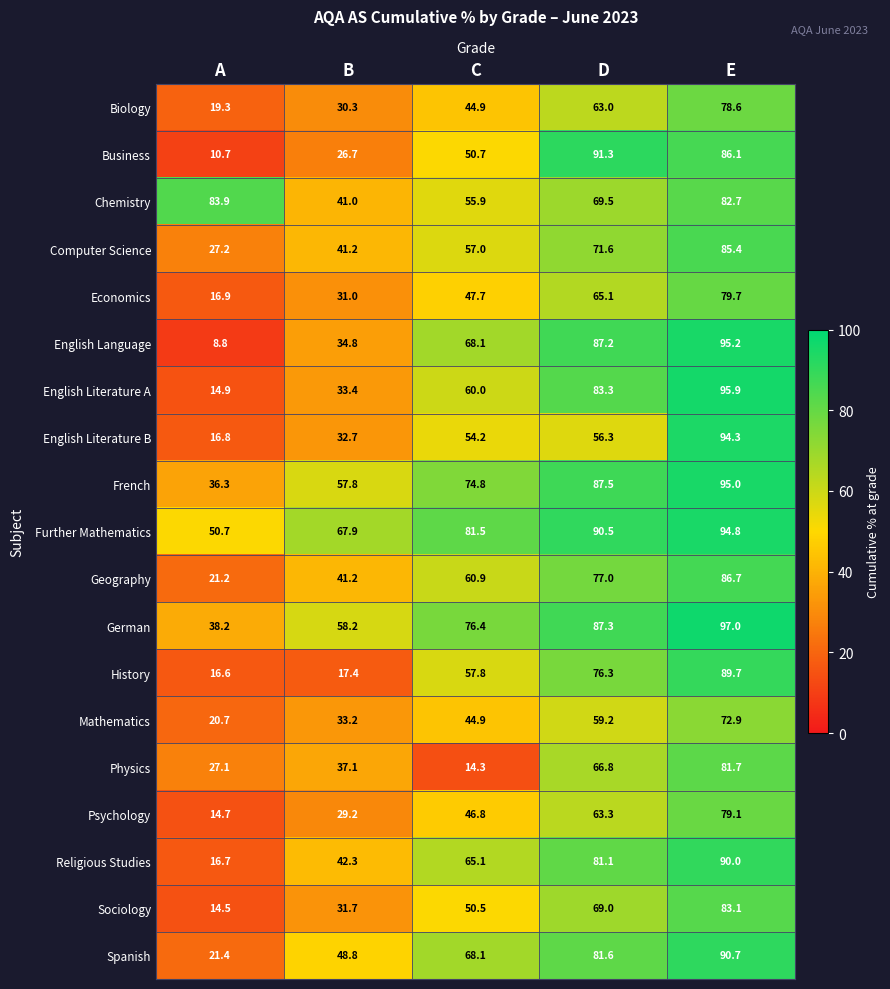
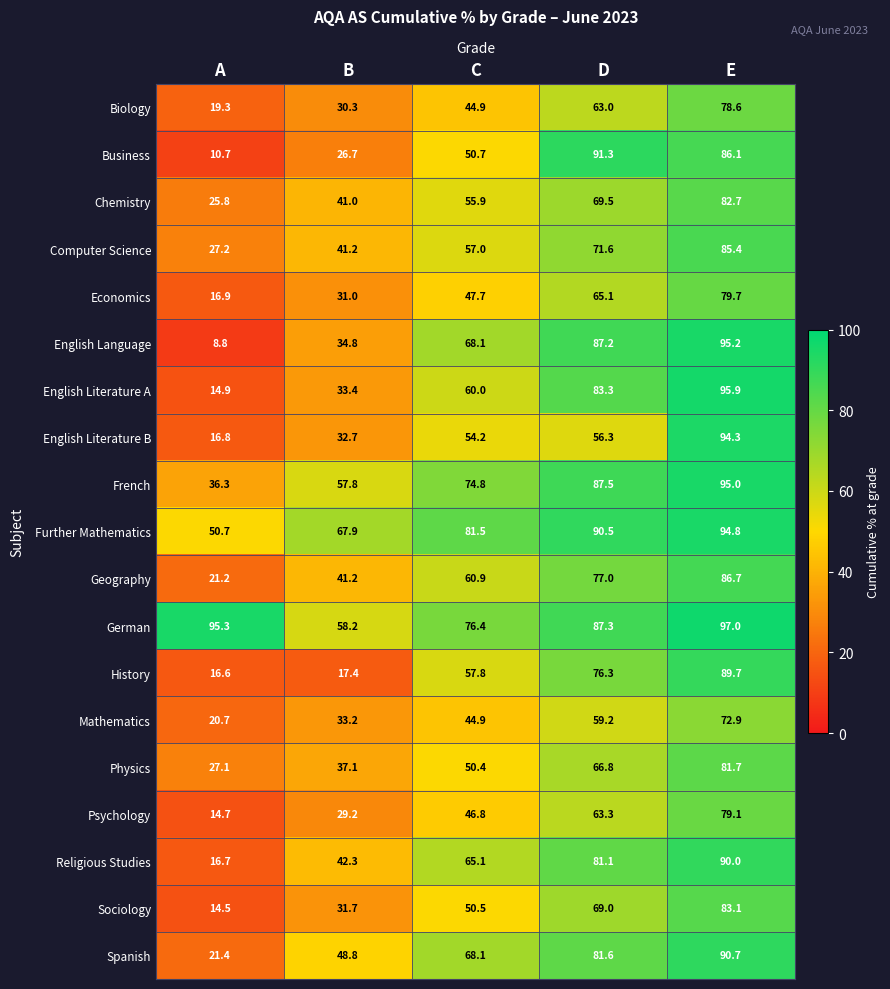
Chemistry, A: 83.9 -> 25.8
German, A: 38.2 -> 95.3
Physics, C: 14.3 -> 50.4
